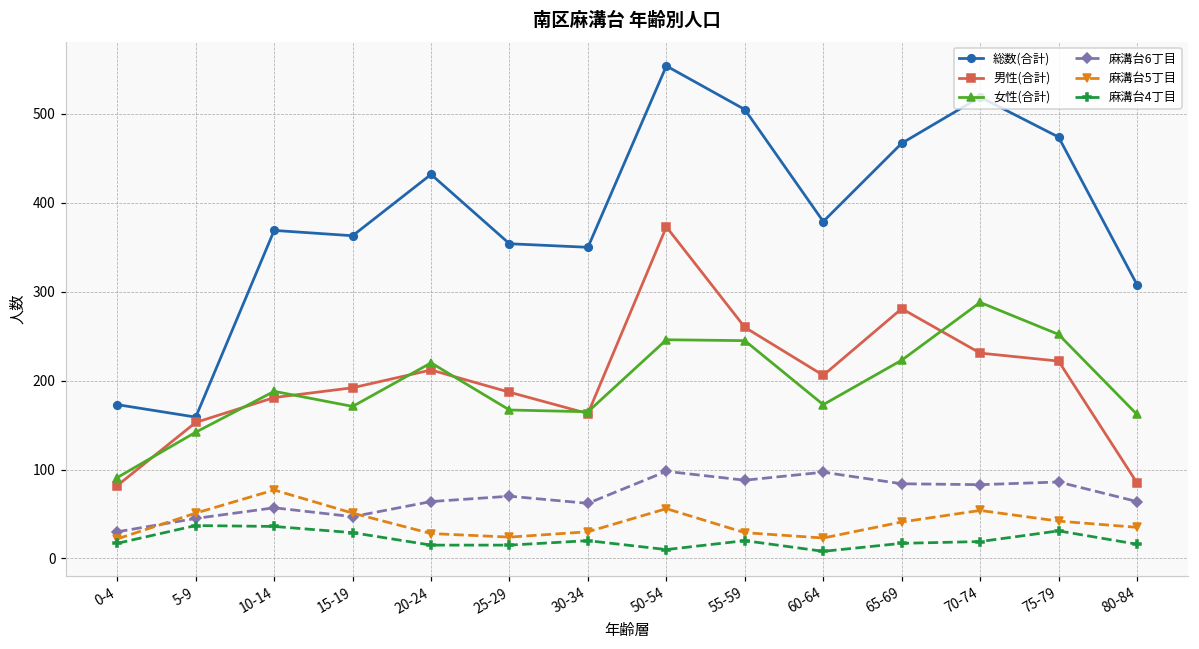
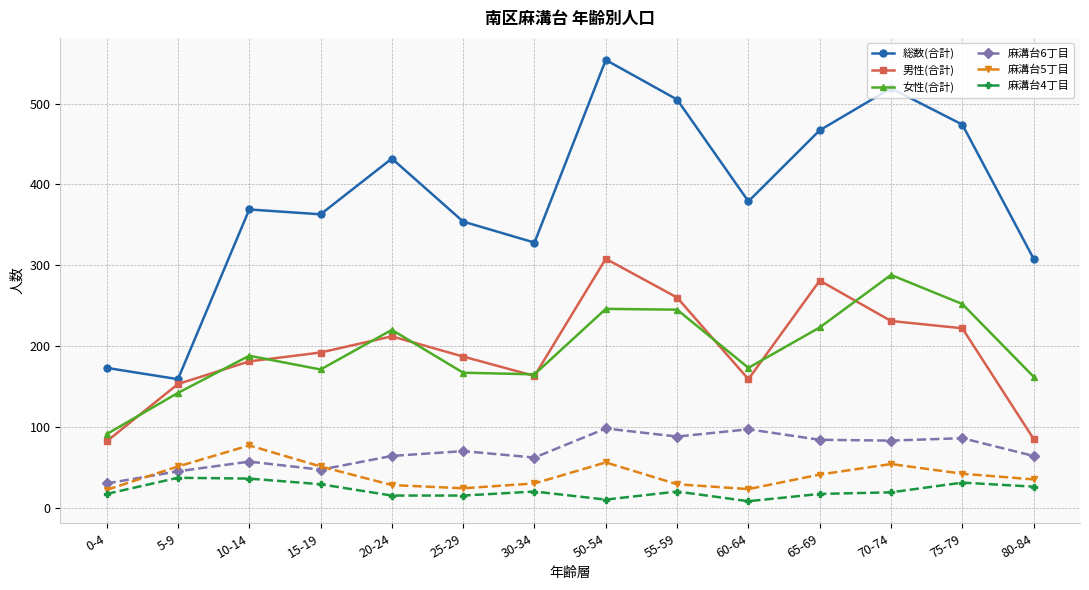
総数(合計), 30-34: 350 -> 330
男性(合計), 50-54: 370 -> 310
男性(合計), 60-64: 210 -> 160
麻溝台4丁目, 80-84: 20 -> 30
